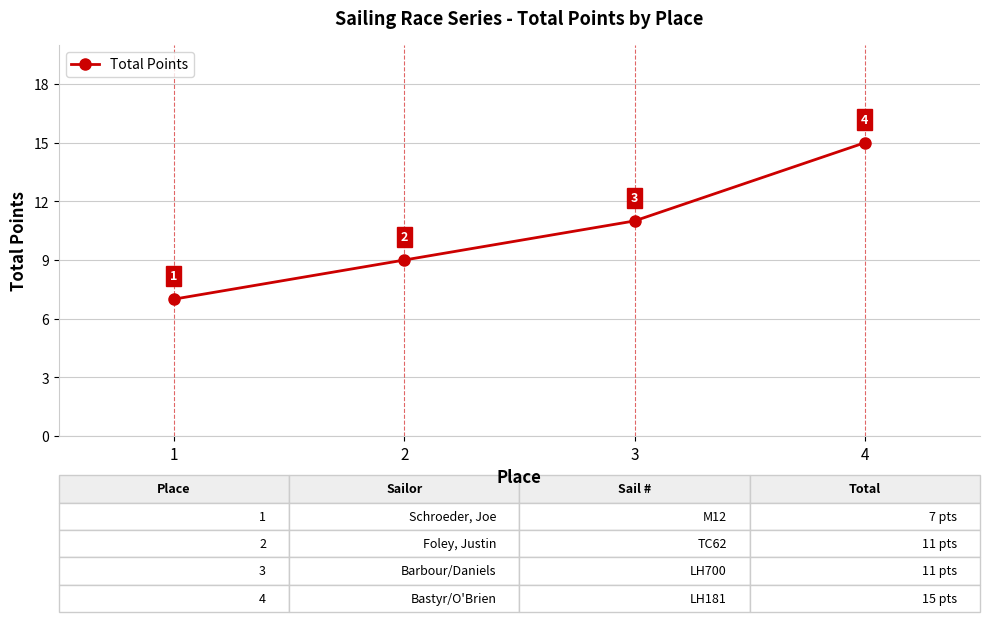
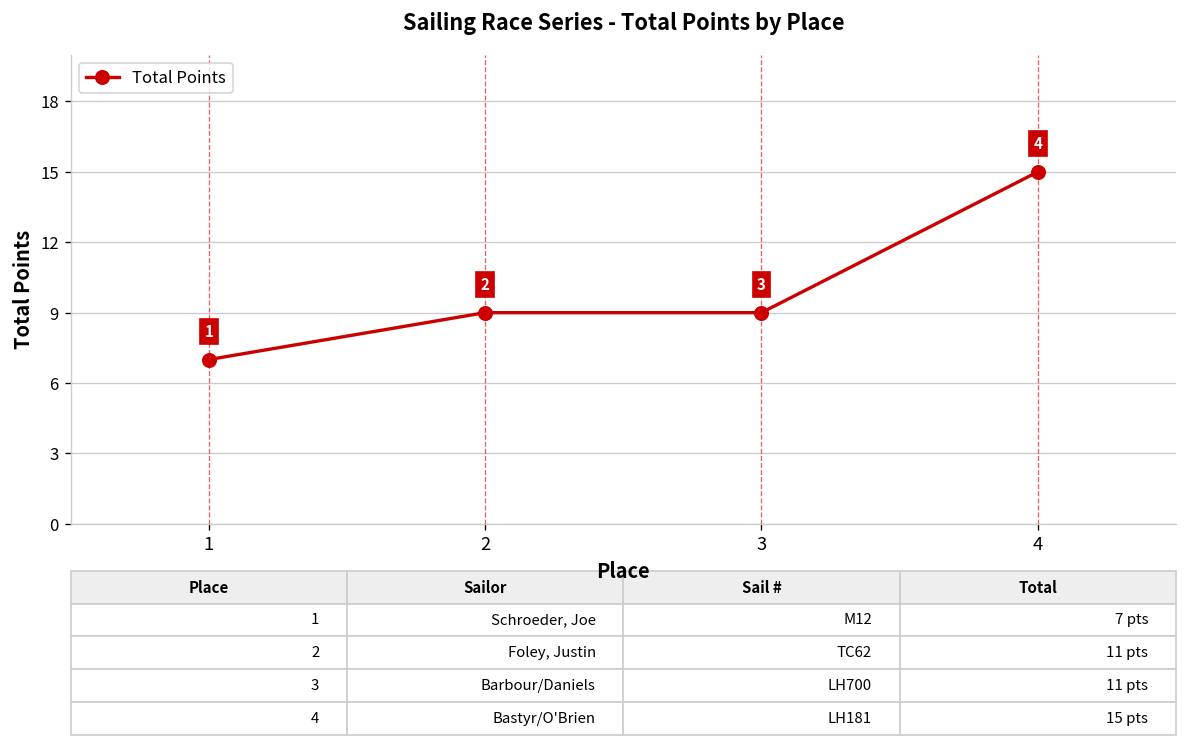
3: 11 -> 9
